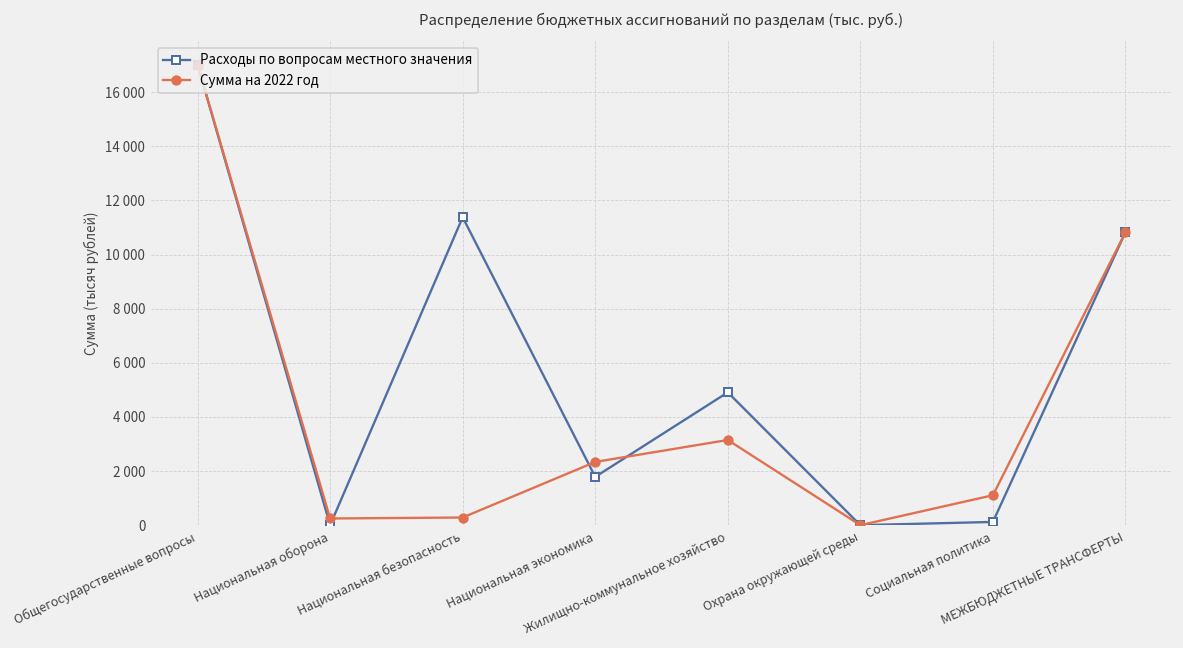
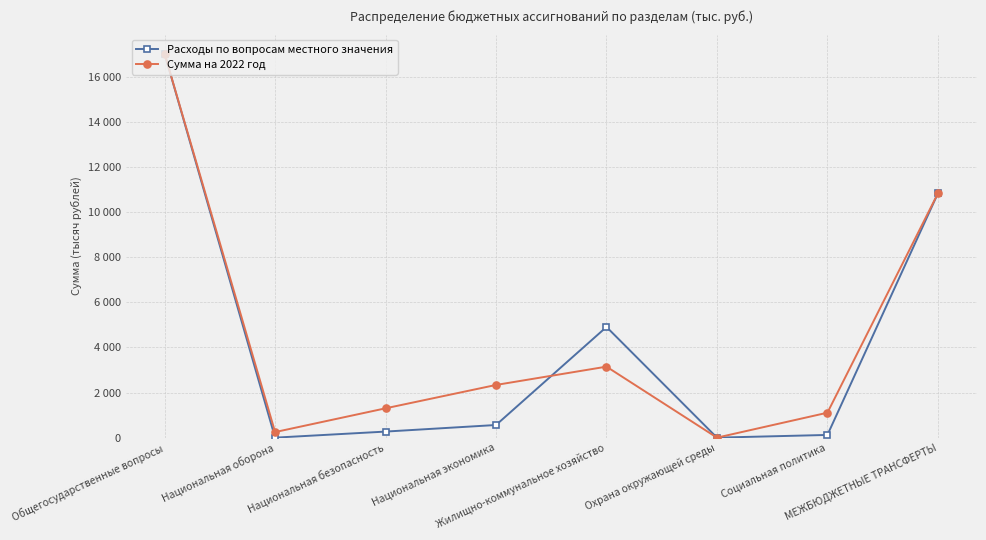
Расходы по вопросам местного значения, Национальная безопасность: 11400 -> 300
Сумма на 2022 год, Национальная безопасность: 300 -> 1300
Расходы по вопросам местного значения, Национальная экономика: 1800 -> 600
